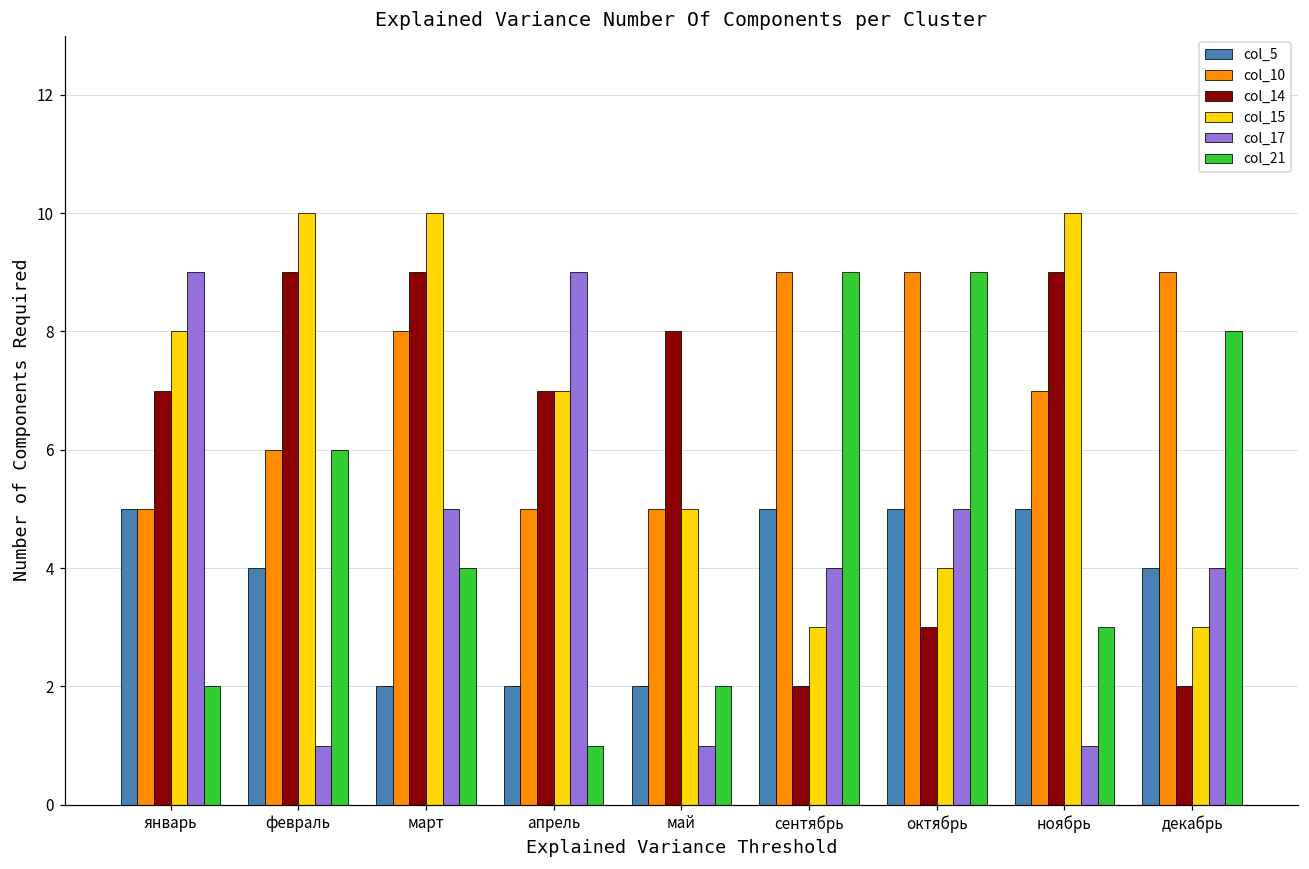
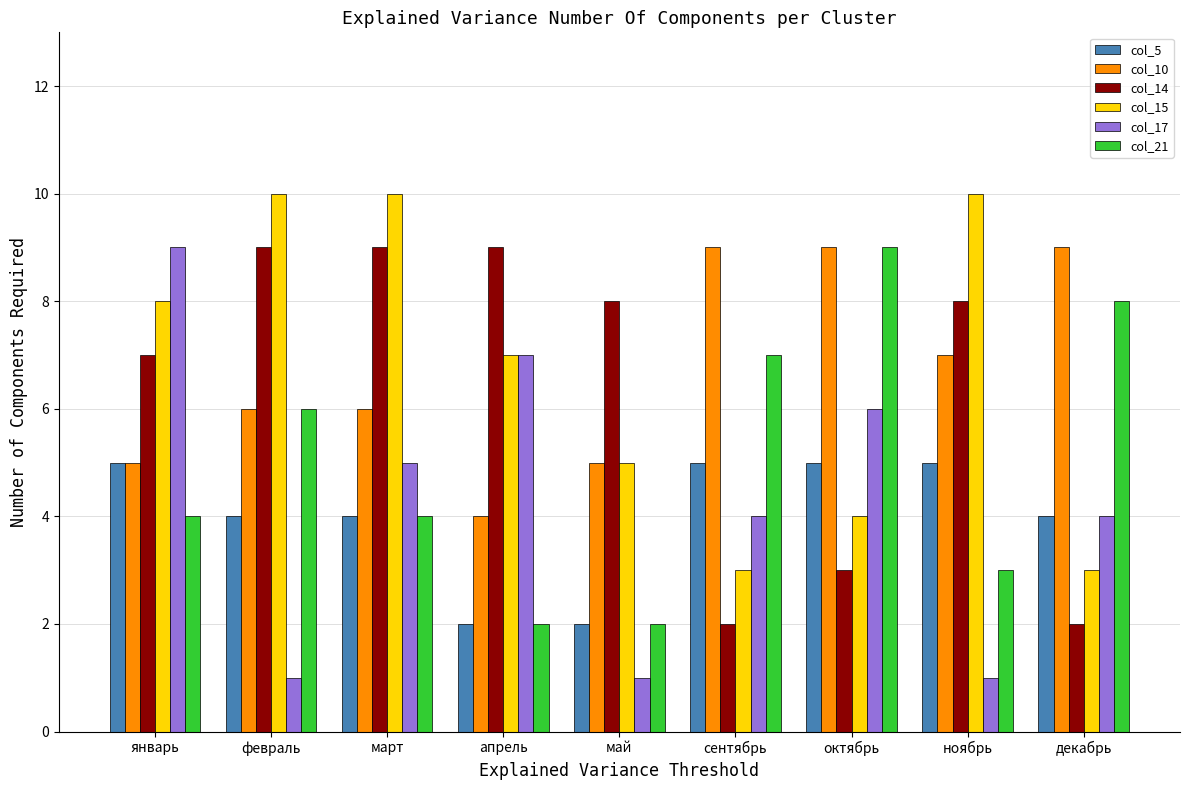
col_21, январь: 2 -> 4
col_5, март: 2 -> 4
col_10, март: 8 -> 6
col_10, апрель: 5 -> 4
col_14, апрель: 7 -> 9
col_17, апрель: 9 -> 7
col_21, апрель: 1 -> 2
col_21, сентябрь: 9 -> 7
col_17, октябрь: 5 -> 6
col_14, ноябрь: 9 -> 8
